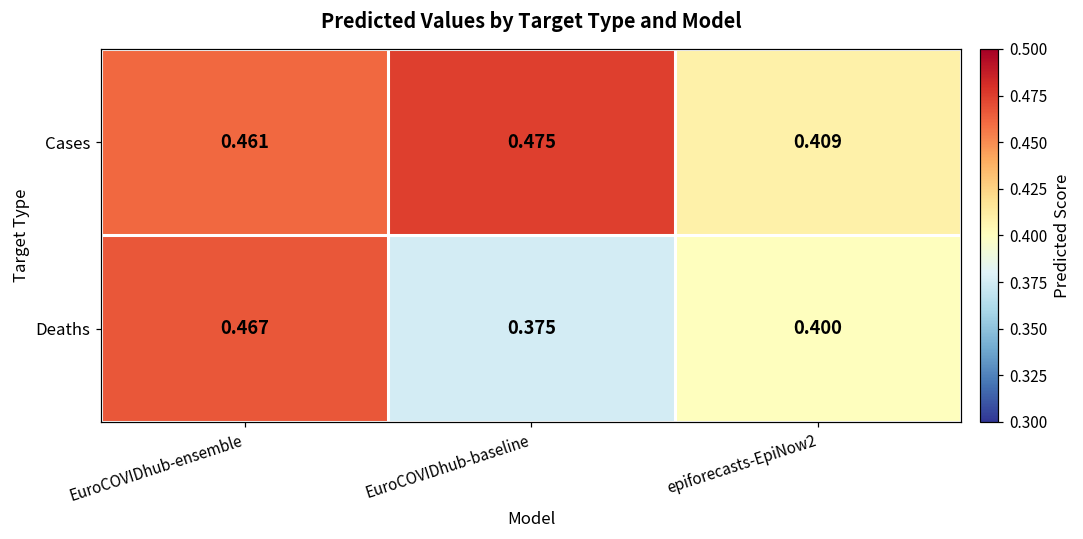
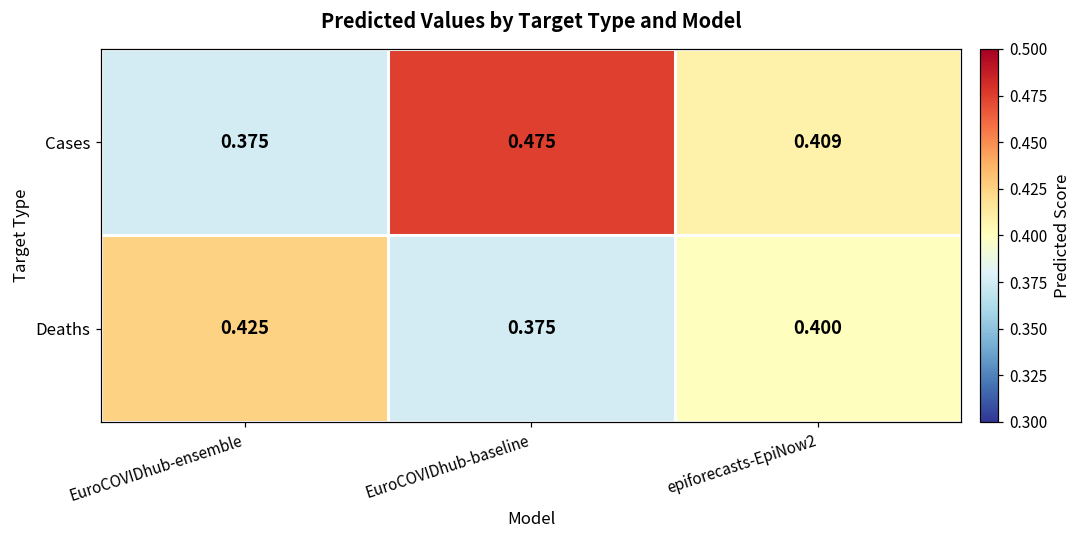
Cases, EuroCOVIDhub-ensemble: 0.461 -> 0.375
Deaths, EuroCOVIDhub-ensemble: 0.467 -> 0.425
